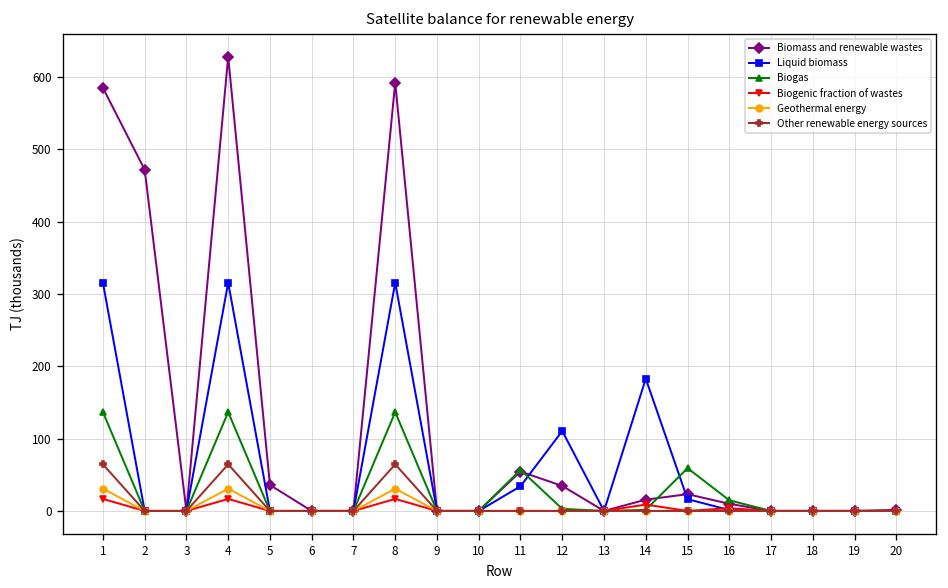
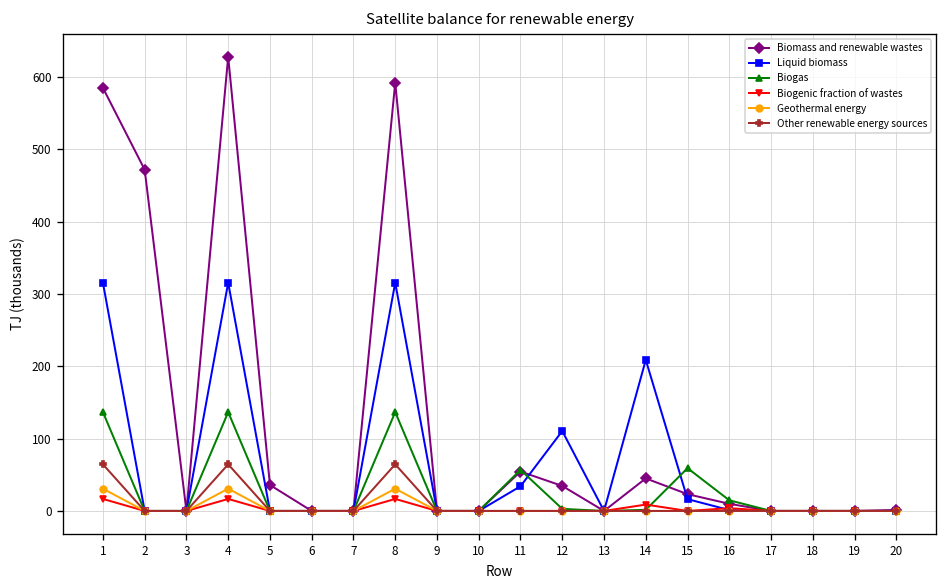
Biomass and renewable wastes, 14: 20 -> 40
Liquid biomass, 14: 180 -> 210
